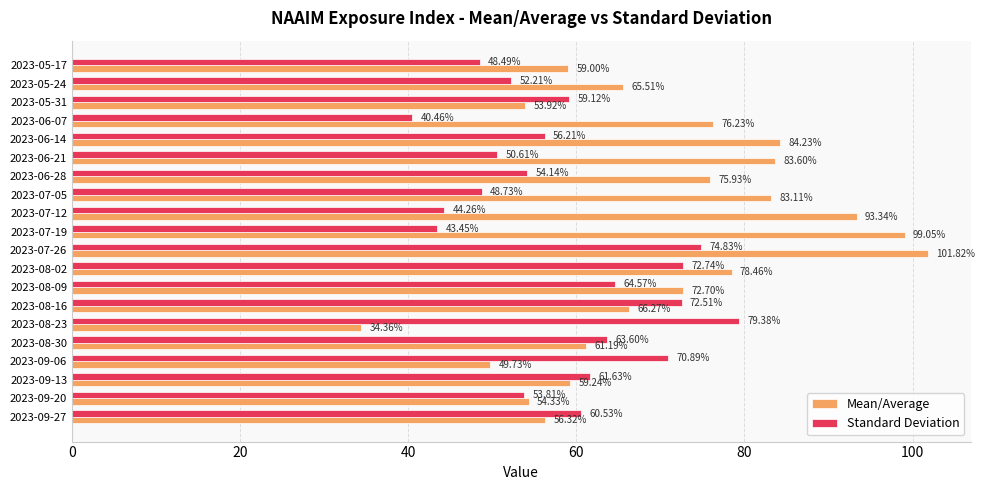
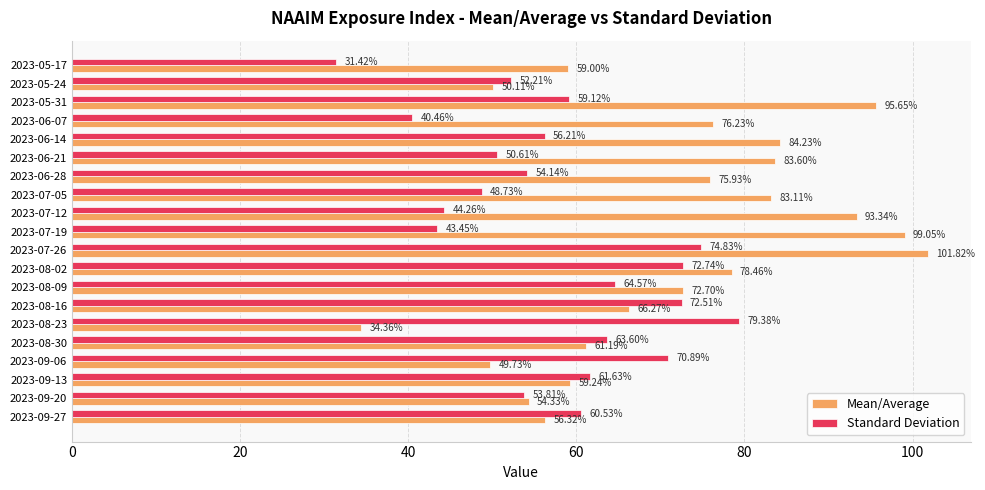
Standard Deviation, 2023-05-17: 48.49% -> 31.42%
Mean/Average, 2023-05-24: 65.51% -> 50.11%
Mean/Average, 2023-05-31: 53.92% -> 95.65%
